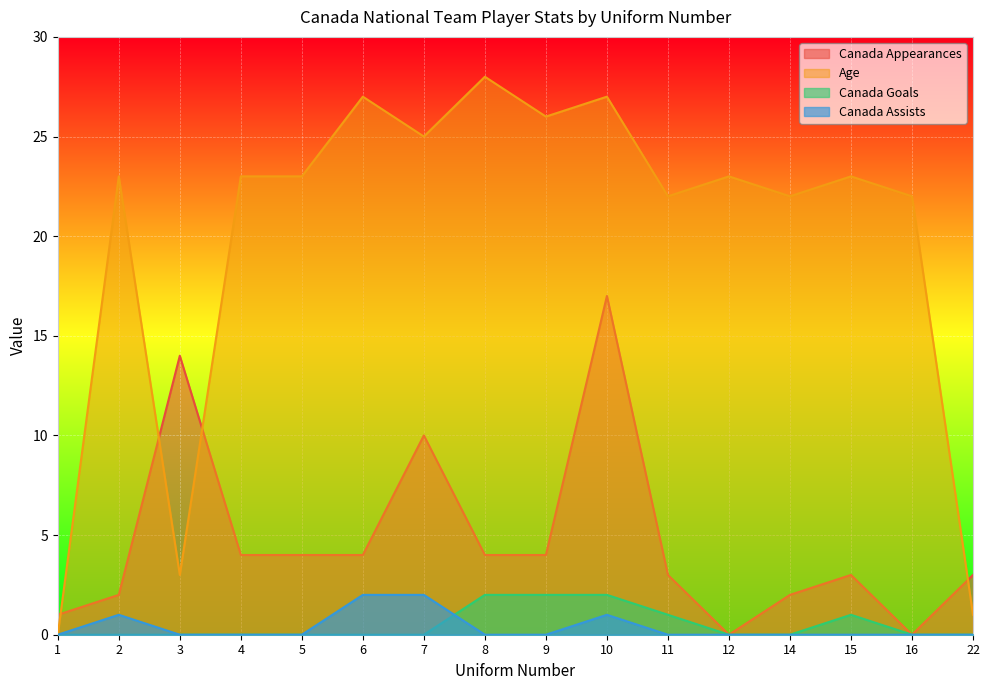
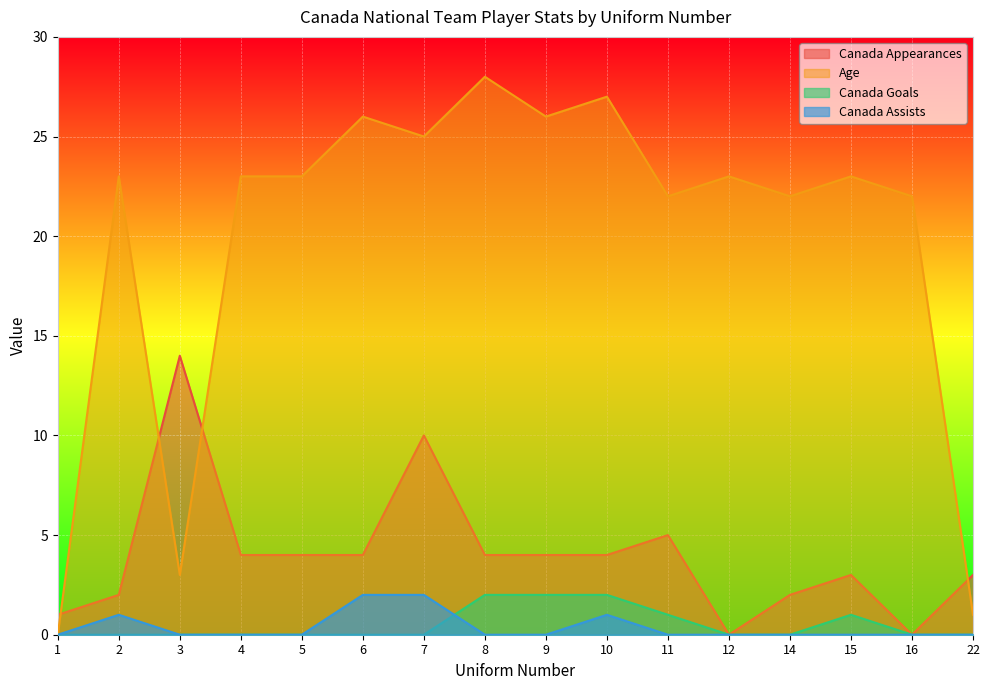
Age, 6: 27 -> 26
Canada Appearances, 10: 17 -> 4
Canada Appearances, 11: 3 -> 5
